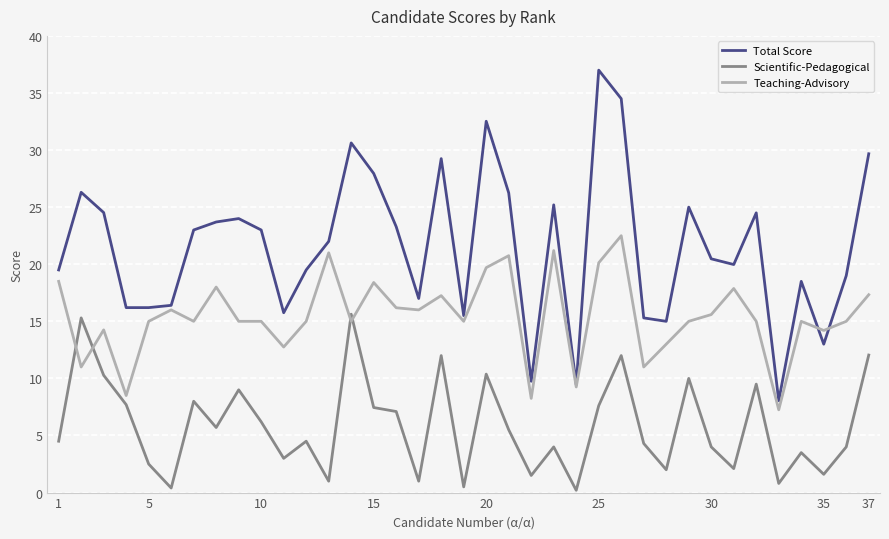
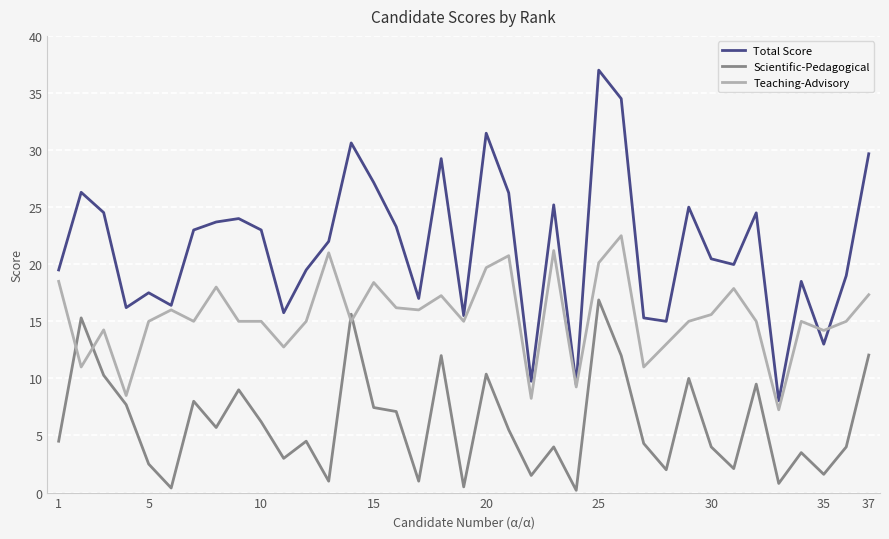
Total Score, 5: 16.2 -> 17.5
Total Score, 15: 28.0 -> 27.2
Total Score, 20: 32.5 -> 31.5
Scientific-Pedagogical, 25: 7.6 -> 16.9
